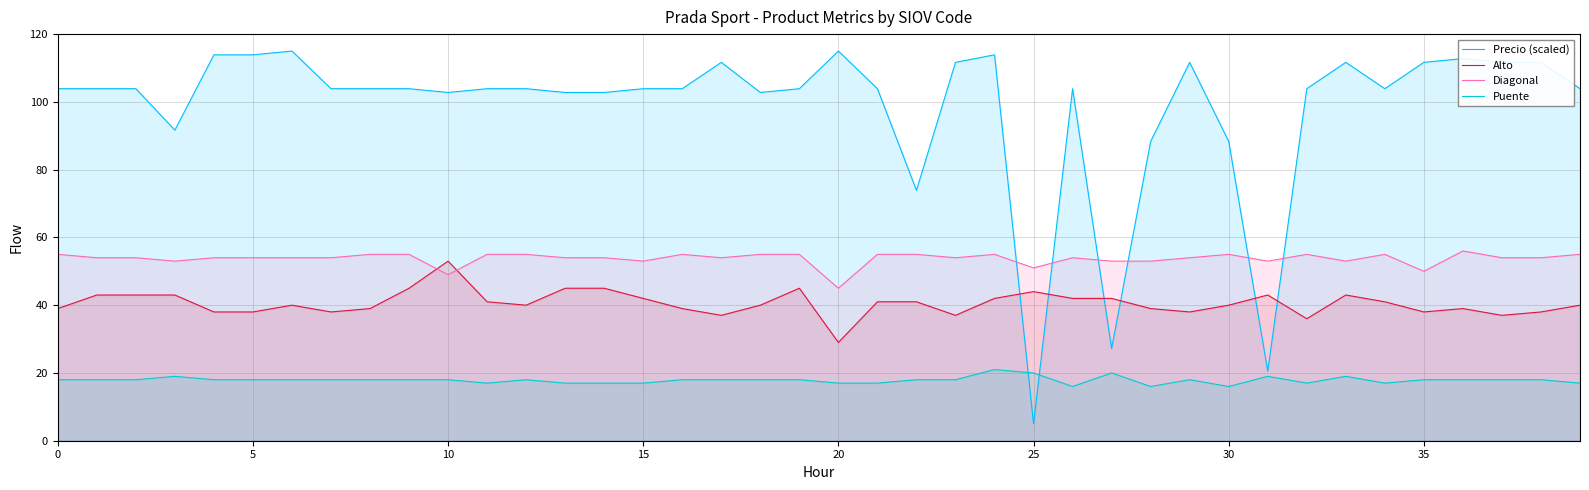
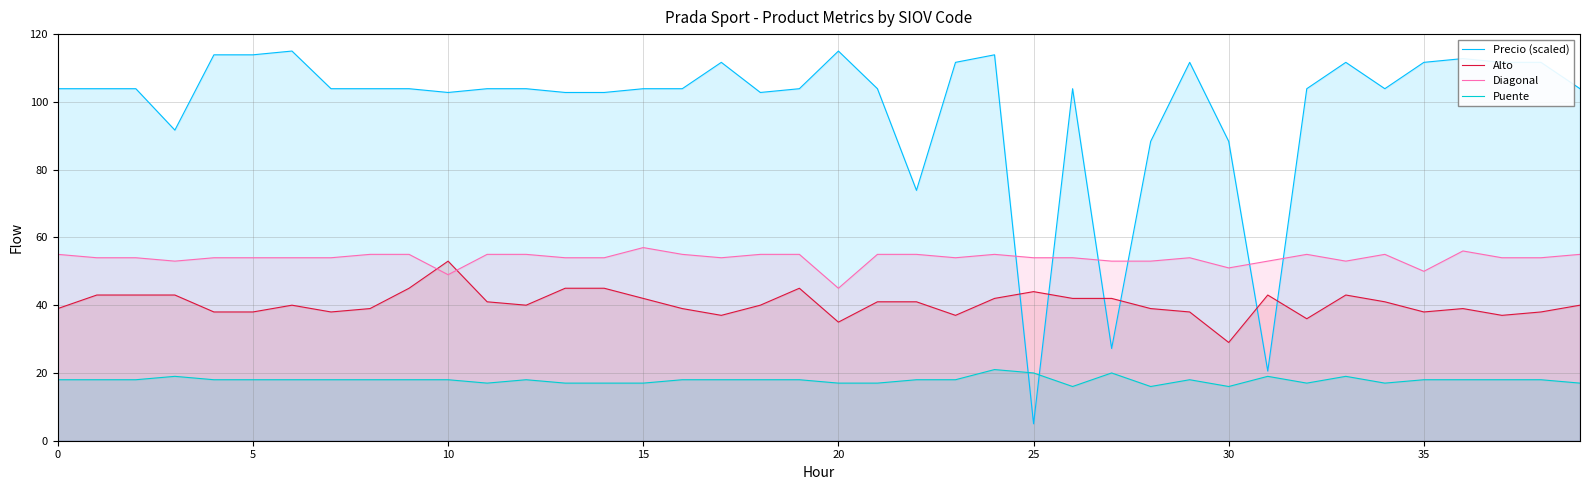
Diagonal, 15: 53 -> 57
Alto, 20: 29 -> 35
Diagonal, 25: 51 -> 54
Alto, 30: 40 -> 29
Diagonal, 30: 55 -> 51
